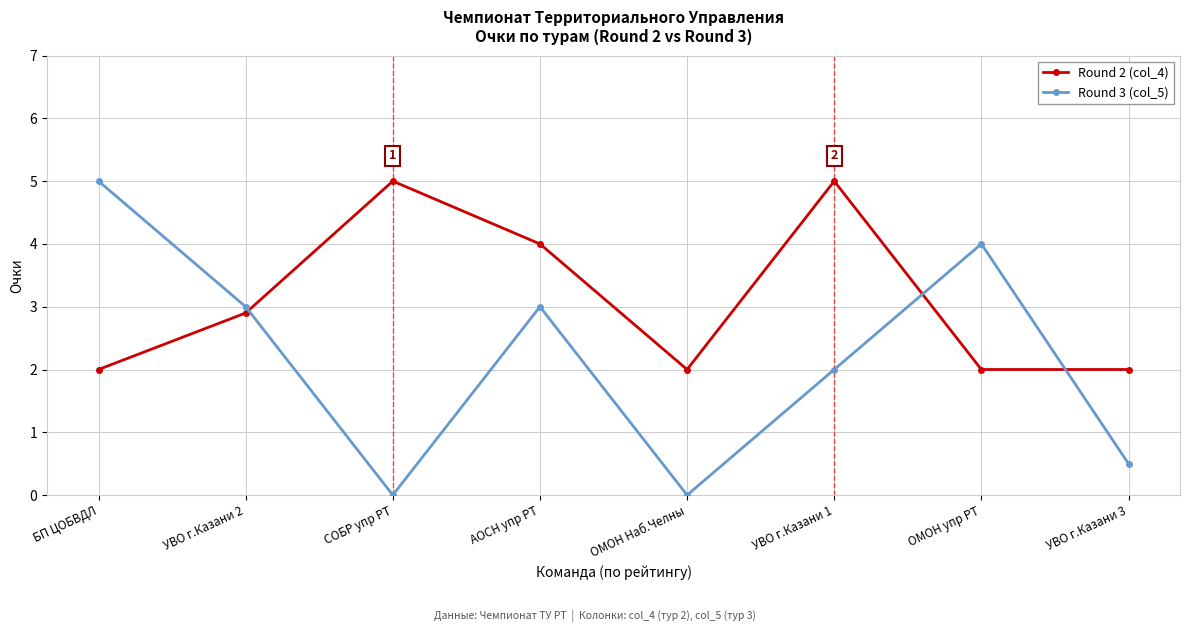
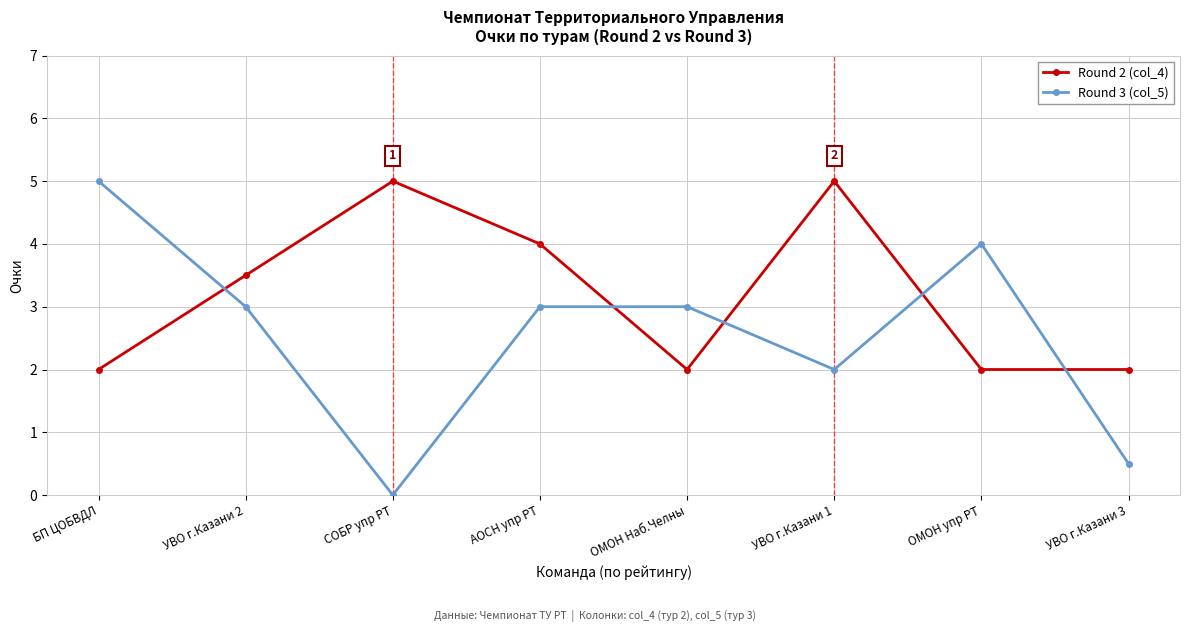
Round 2 (col_4), УВО г.Казани 2: 2.9 -> 3.5
Round 3 (col_5), ОМОН Наб.Челны: 0 -> 3
